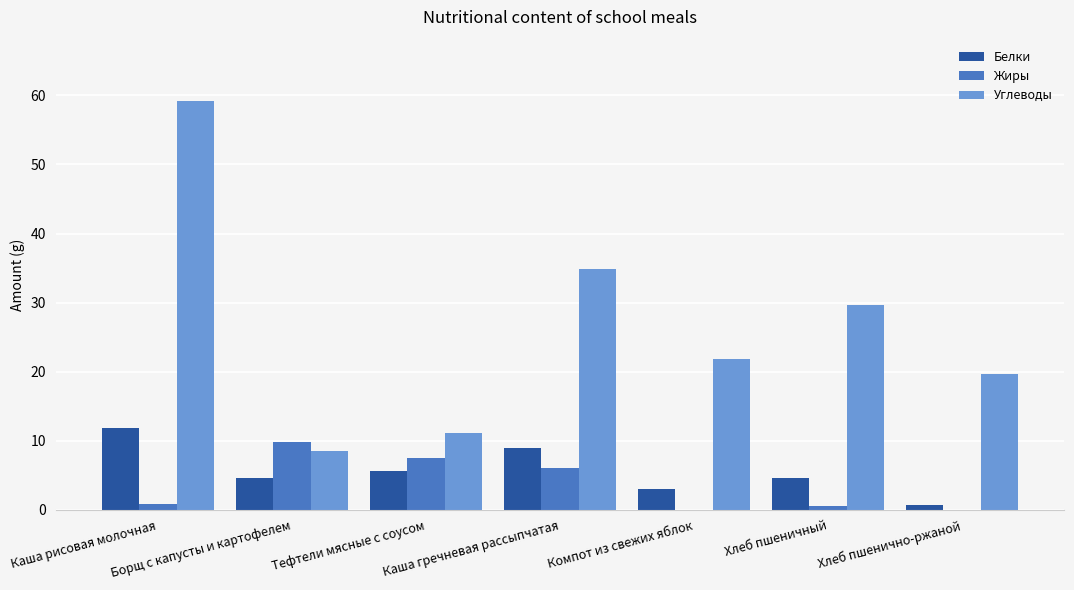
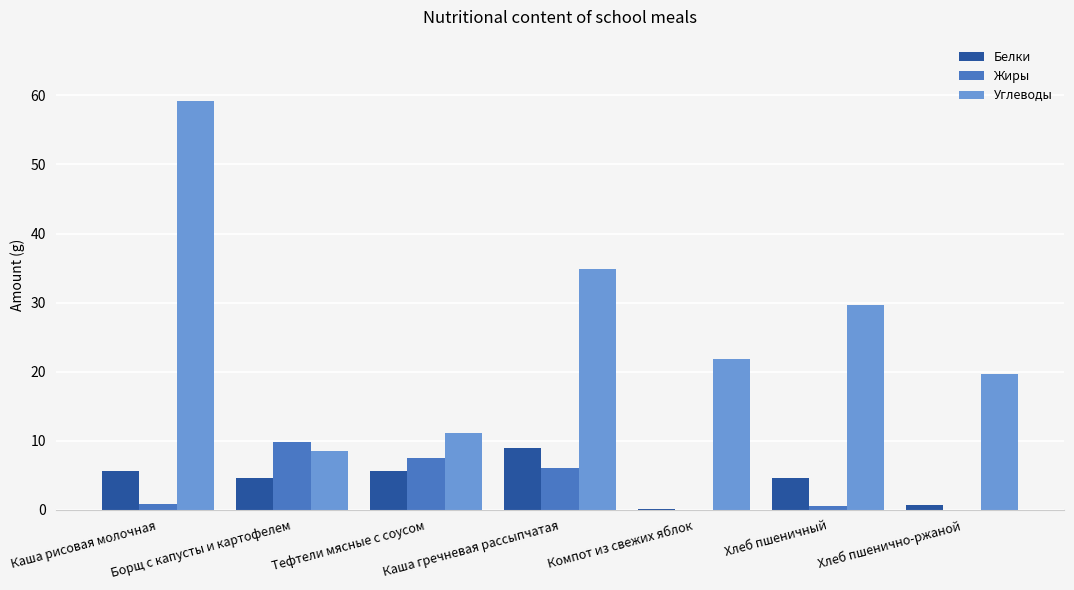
Белки, Каша рисовая молочная: 12 -> 6
Белки, Компот из свежих яблок: 3 -> 0
